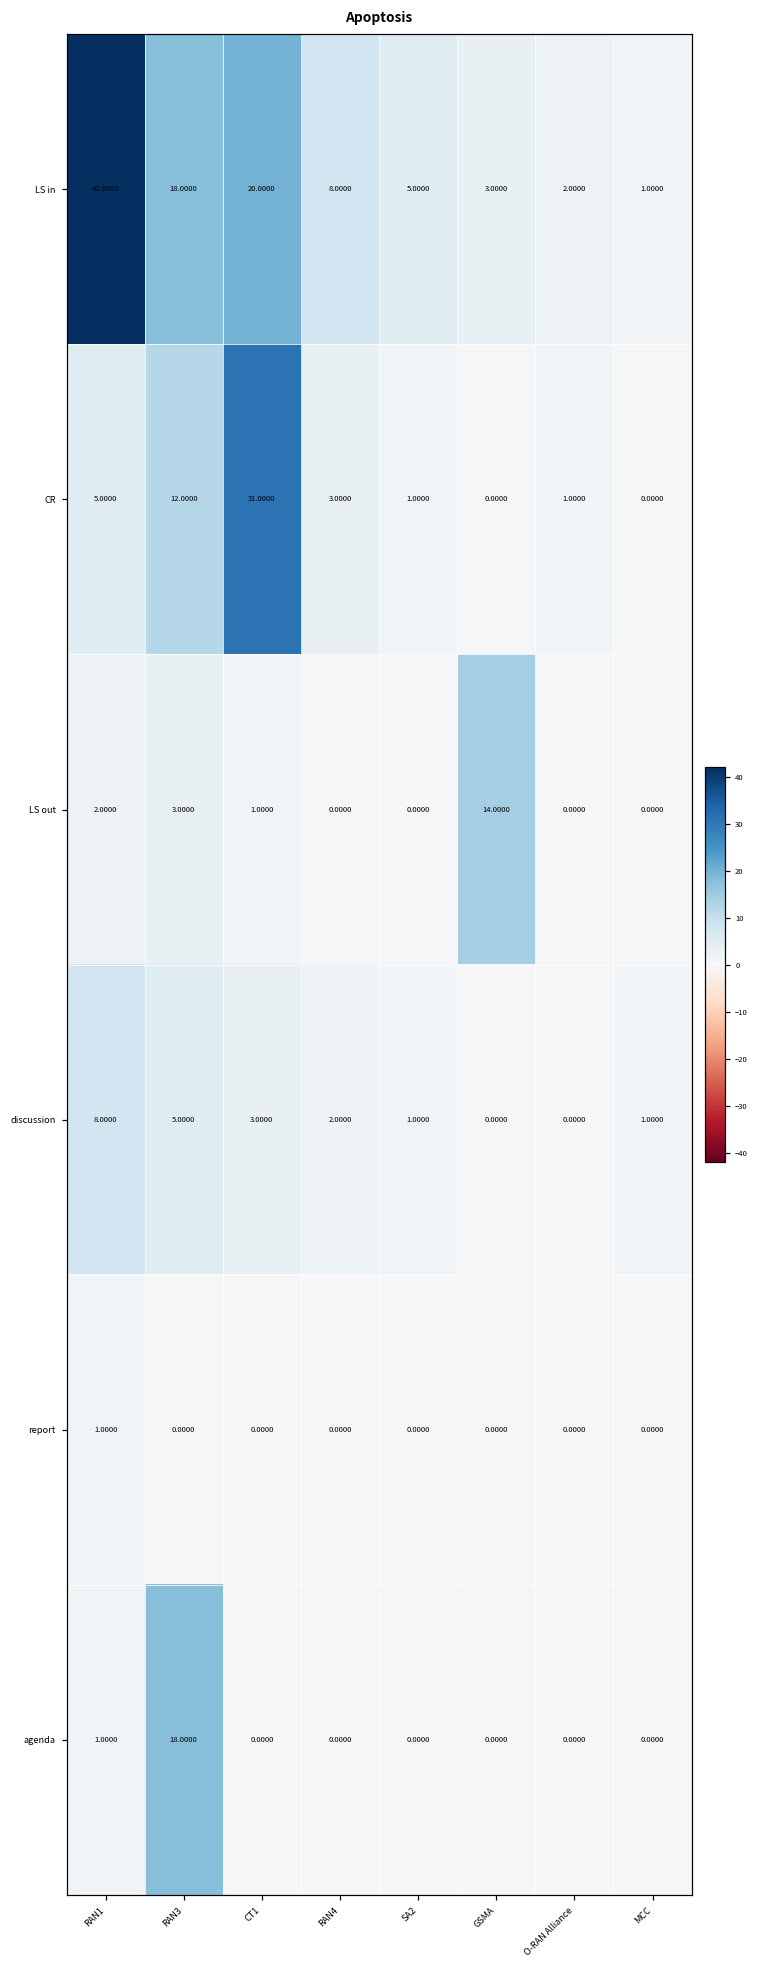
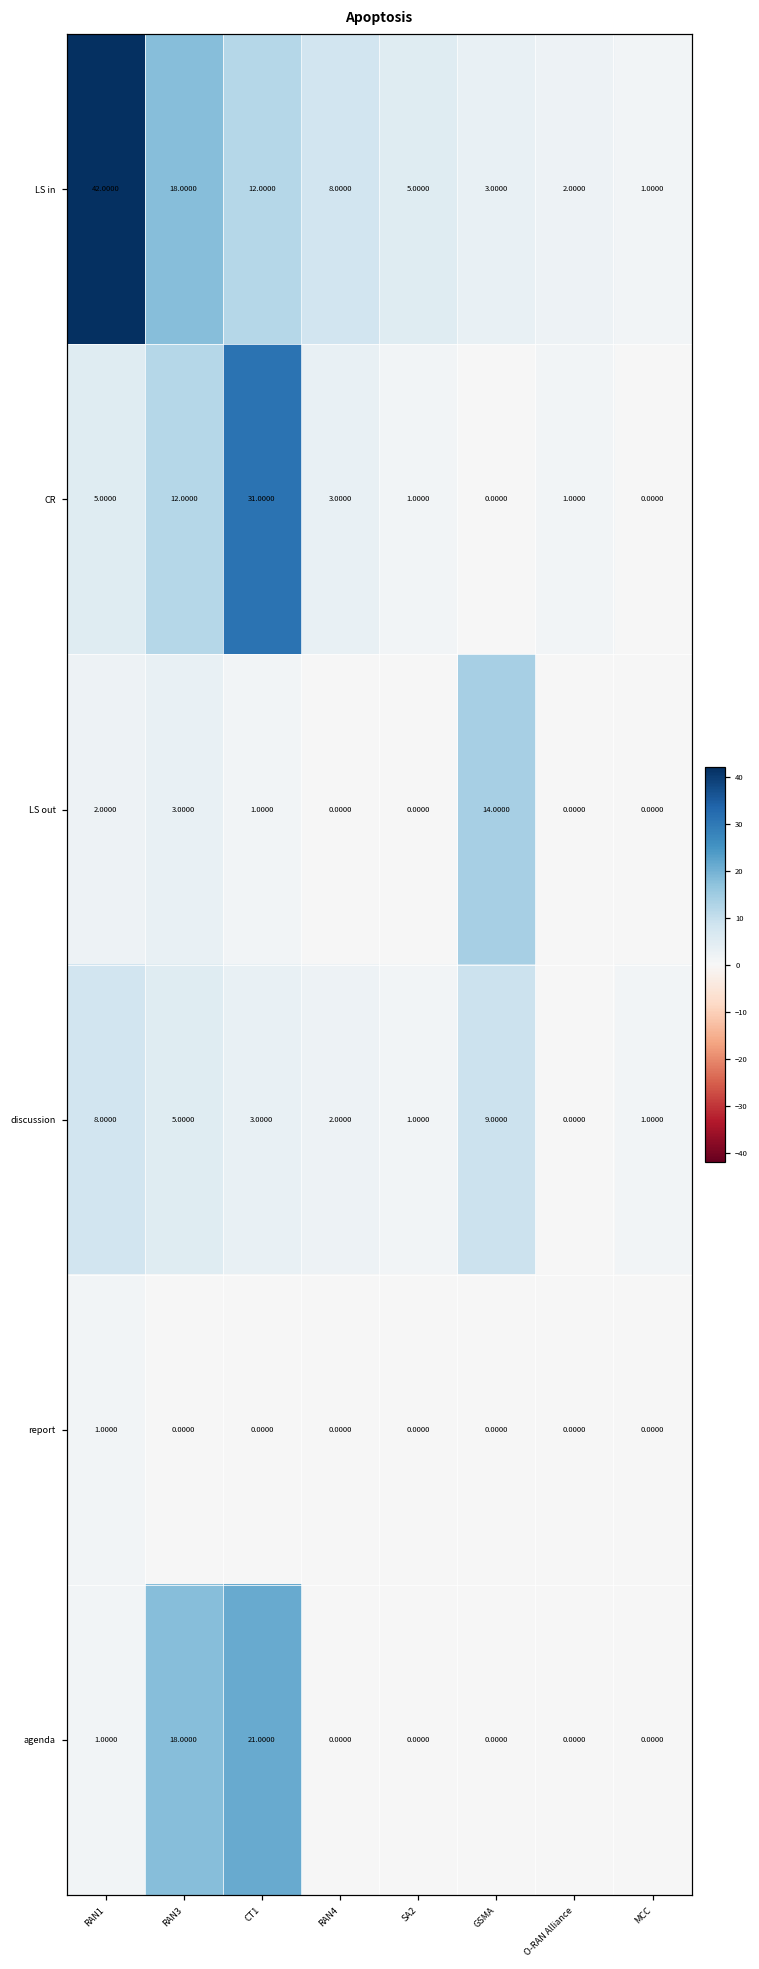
LS in, CT1: 20.0000 -> 12.0000
discussion, GSMA: 0.0000 -> 9.0000
agenda, CT1: 0.0000 -> 21.0000
